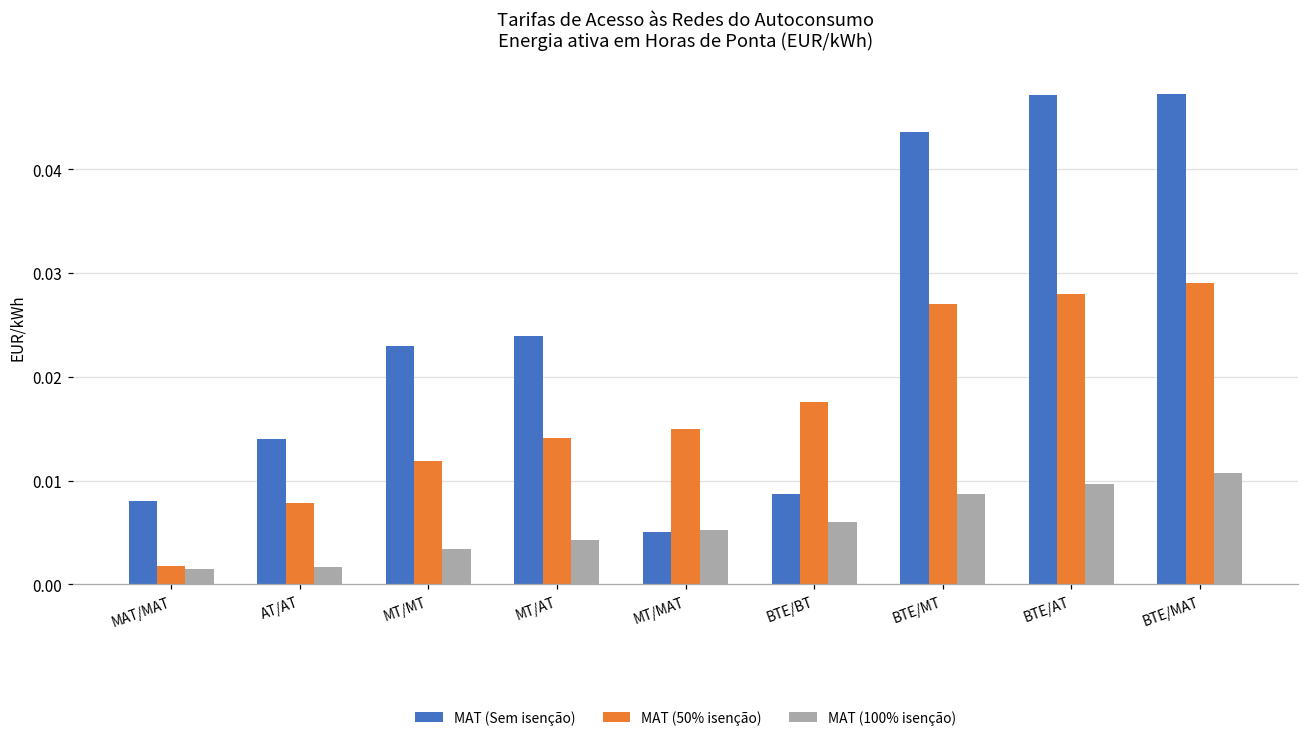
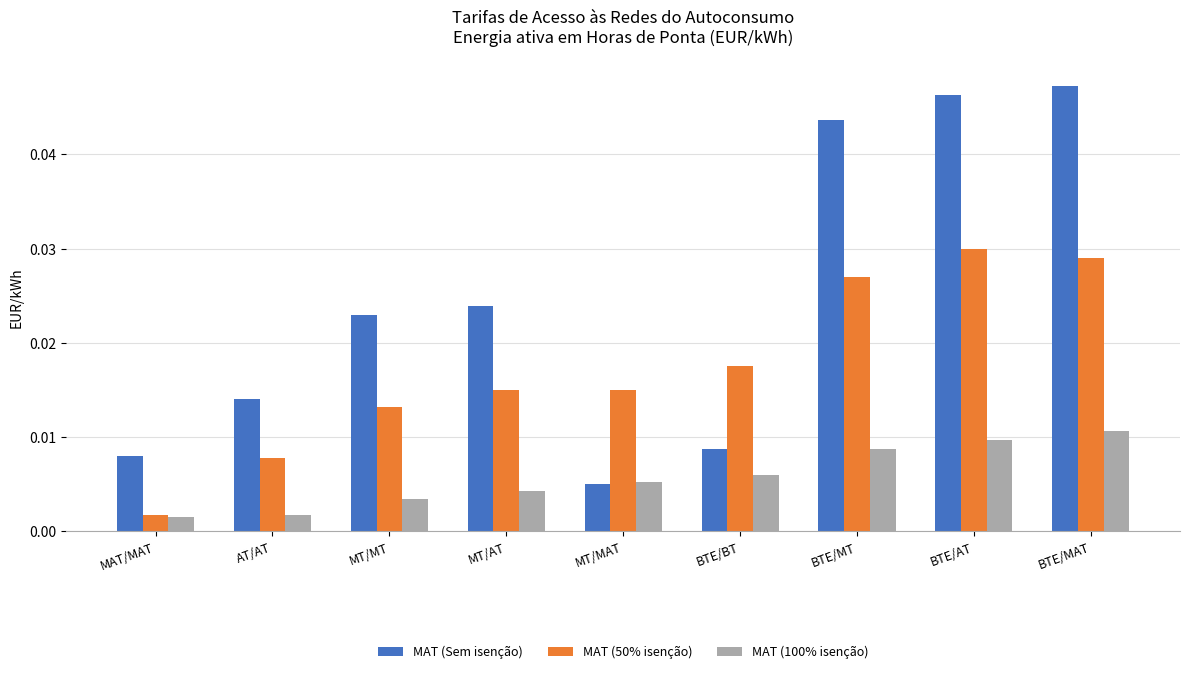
MAT (50% isenção), MT/MT: 0.012 -> 0.013
MAT (50% isenção), MT/AT: 0.014 -> 0.015
MAT (Sem isenção), BTE/AT: 0.047 -> 0.046
MAT (50% isenção), BTE/AT: 0.028 -> 0.030
